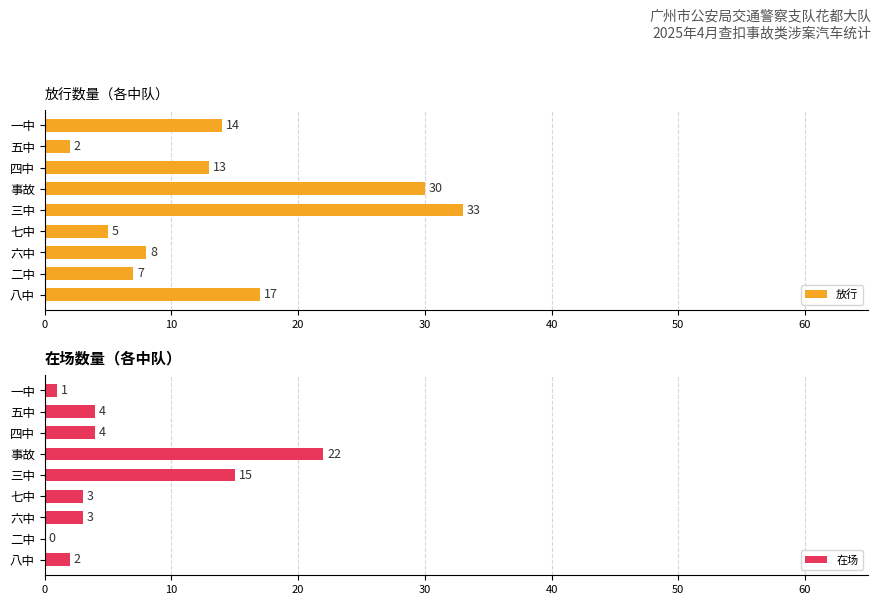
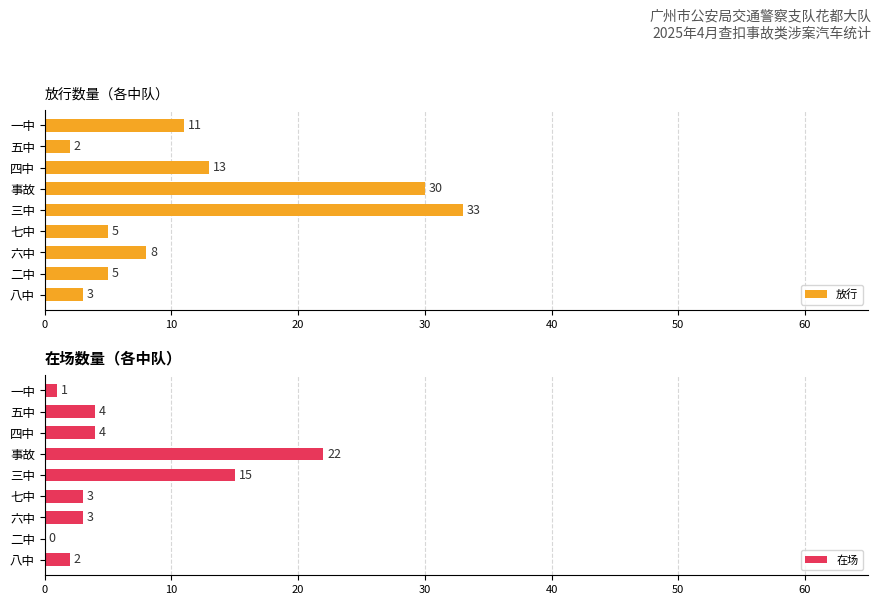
放行数量（各中队）, 一中: 14 -> 11
放行数量（各中队）, 二中: 7 -> 5
放行数量（各中队）, 八中: 17 -> 3
